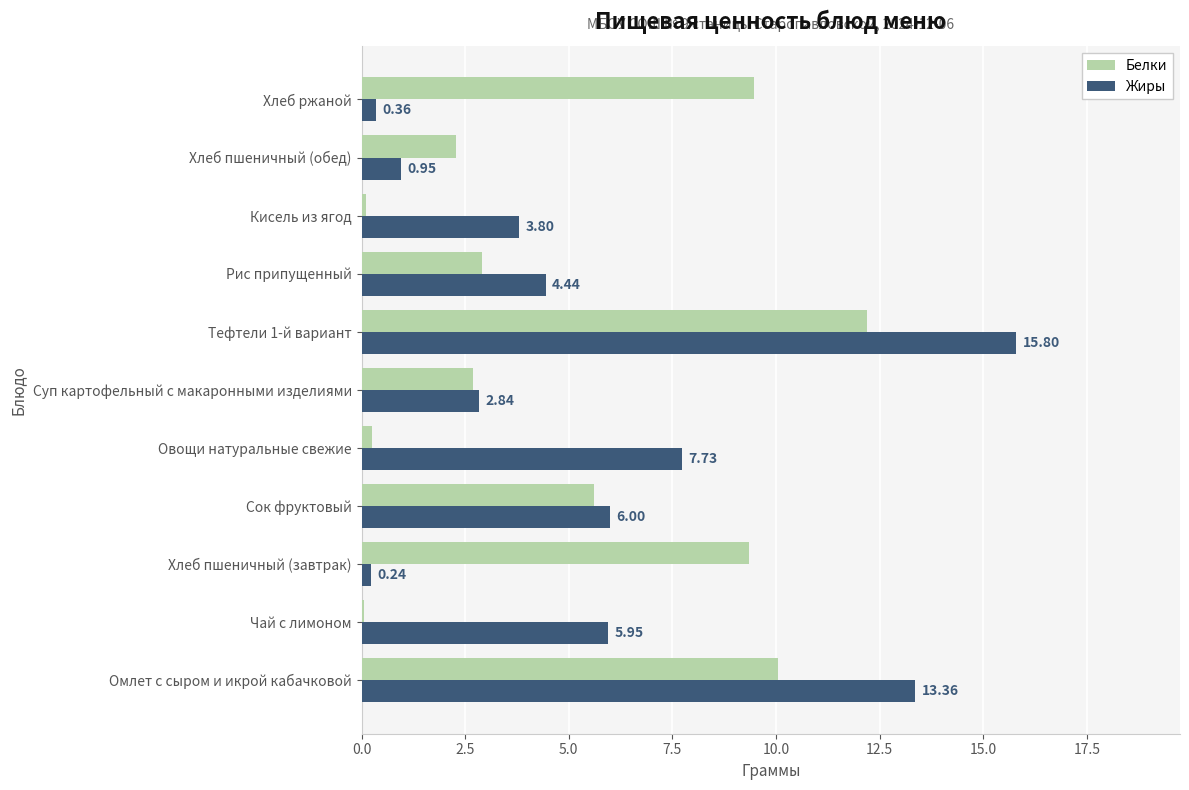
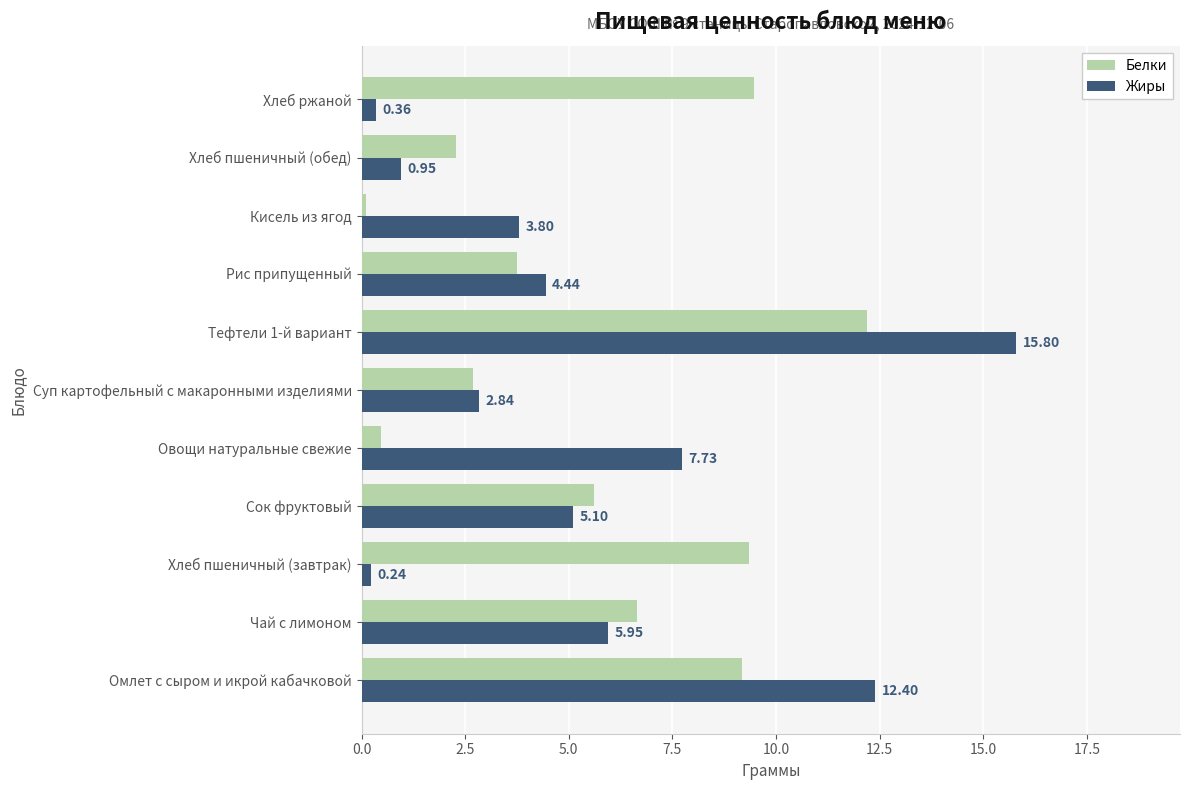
Белки, Рис припущенный: 2.9 -> 3.8
Белки, Овощи натуральные свежие: 0.3 -> 0.5
Жиры, Сок фруктовый: 6.00 -> 5.10
Белки, Чай с лимоном: 0.1 -> 6.7
Белки, Омлет с сыром и икрой кабачковой: 10.1 -> 9.2
Жиры, Омлет с сыром и икрой кабачковой: 13.36 -> 12.40
